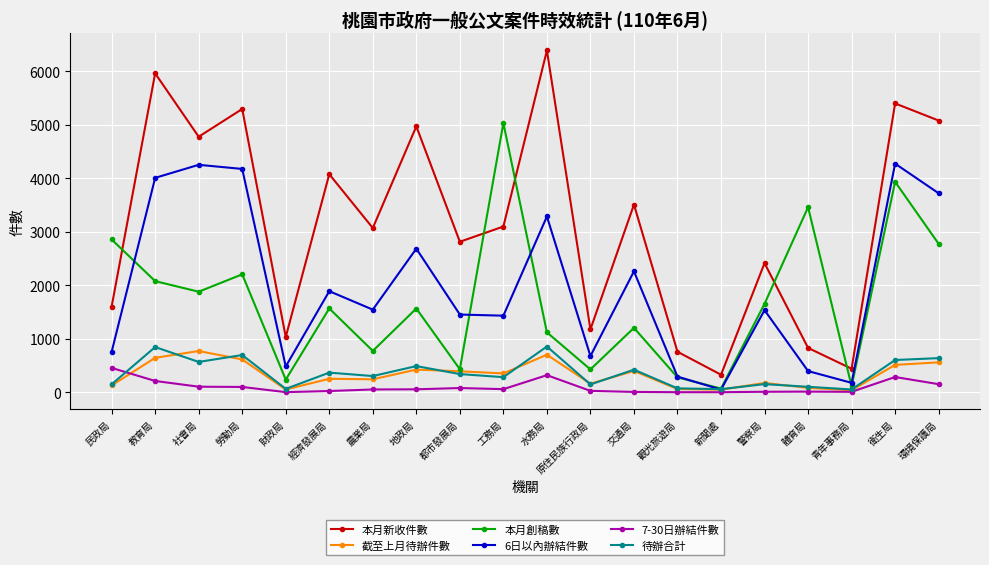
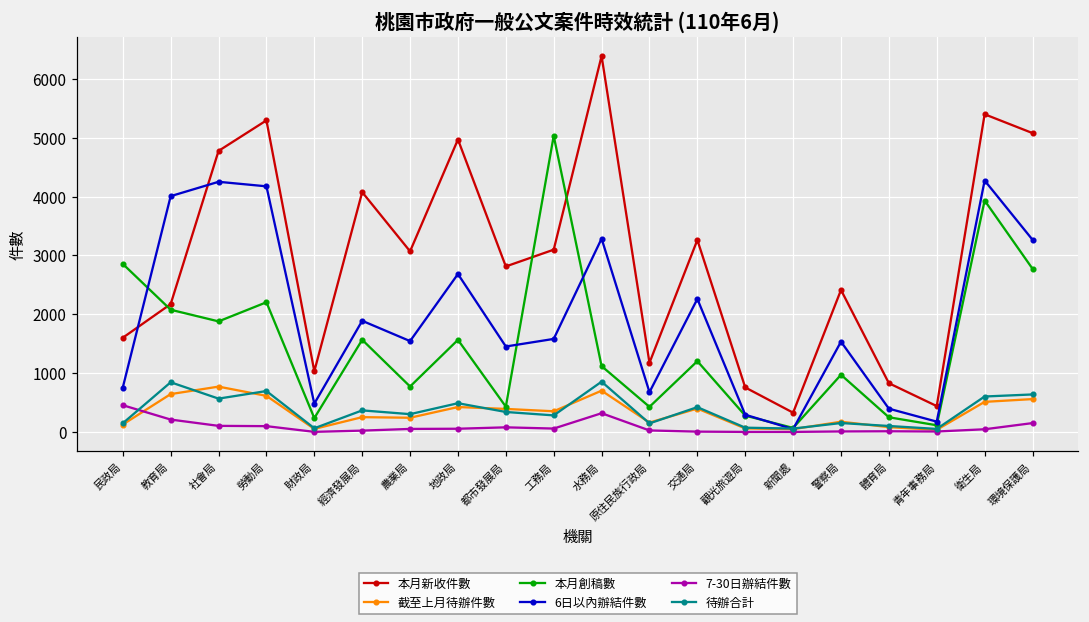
本月新收件數, 教育局: 6000 -> 2200
6日以內辦結件數, 工務局: 1400 -> 1600
本月新收件數, 交通局: 3500 -> 3300
本月創稿數, 警察局: 1700 -> 1000
本月創稿數, 體育局: 3500 -> 200
7-30日辦結件數, 衛生局: 300 -> 0
6日以內辦結件數, 環境保護局: 3700 -> 3300
